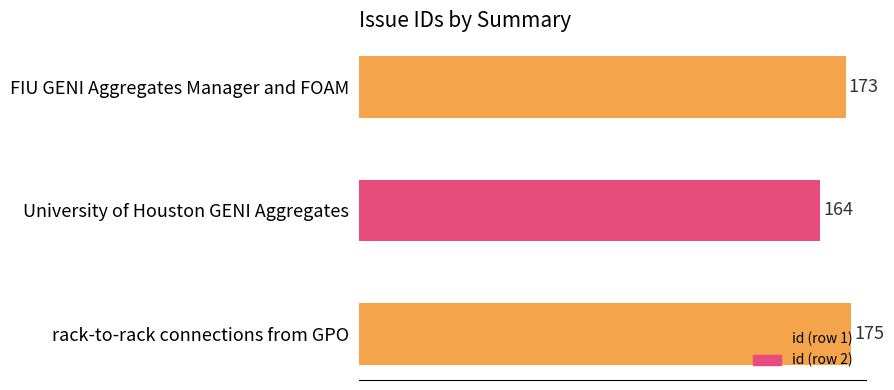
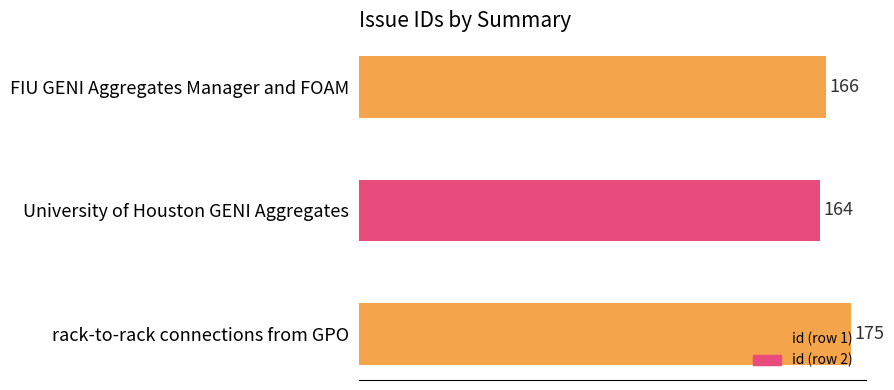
FIU GENI Aggregates Manager and FOAM: 173 -> 166
